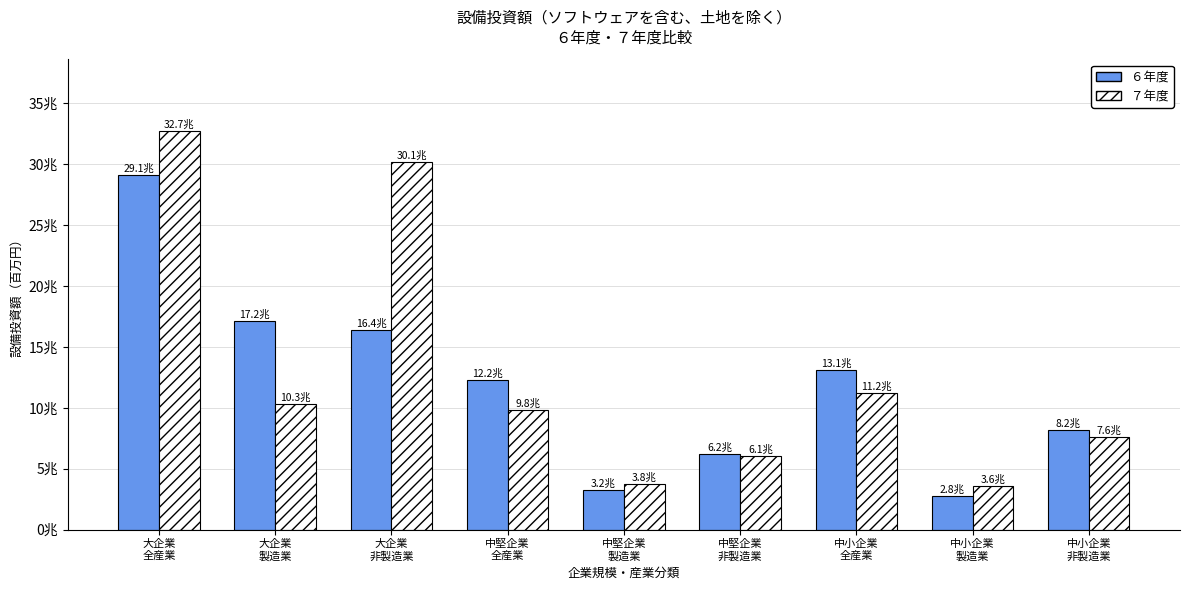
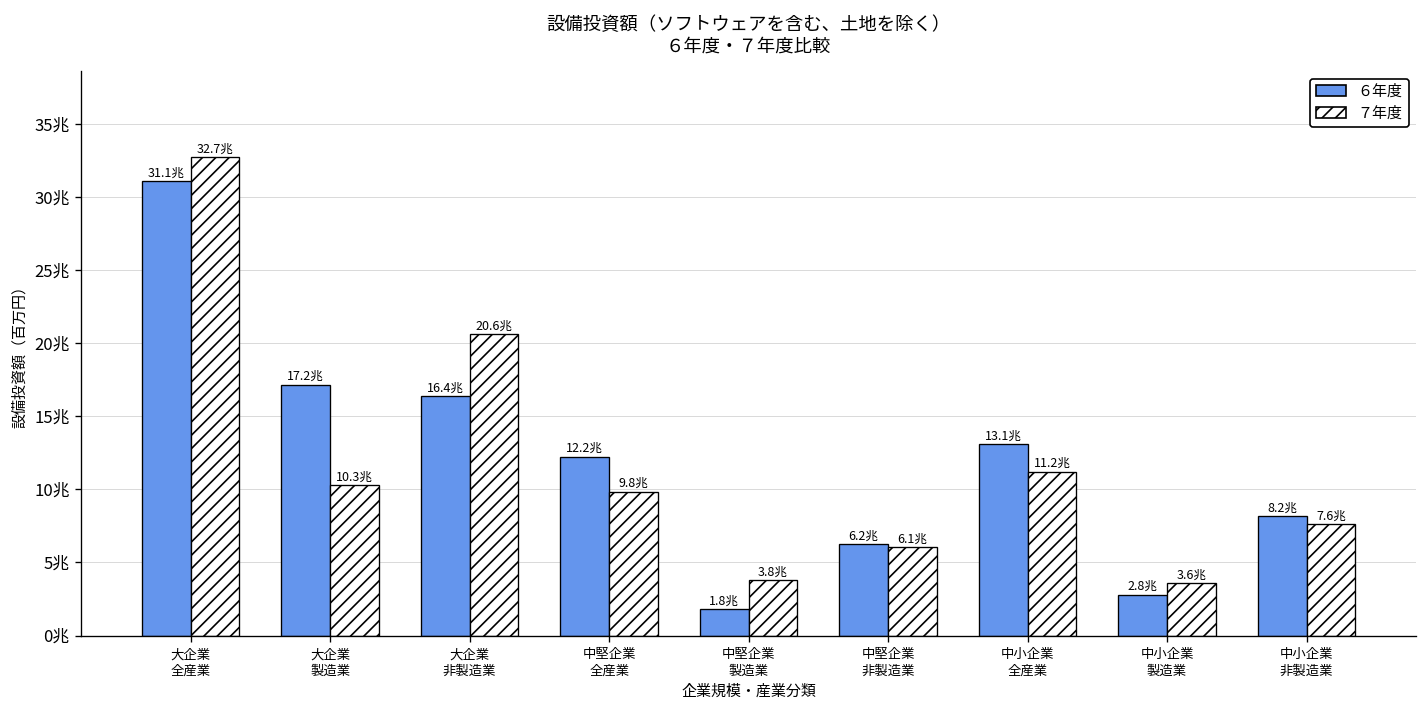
６年度, 大企業 全産業: 29.1兆 -> 31.1兆
７年度, 大企業 非製造業: 30.1兆 -> 20.6兆
６年度, 中堅企業 製造業: 3.2兆 -> 1.8兆
